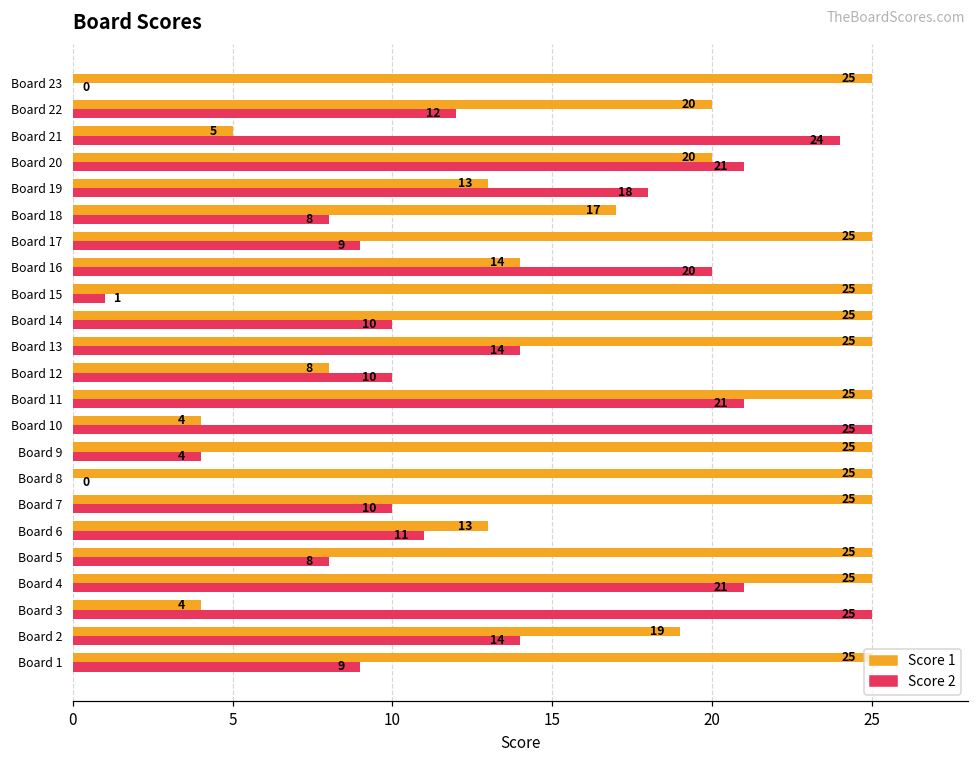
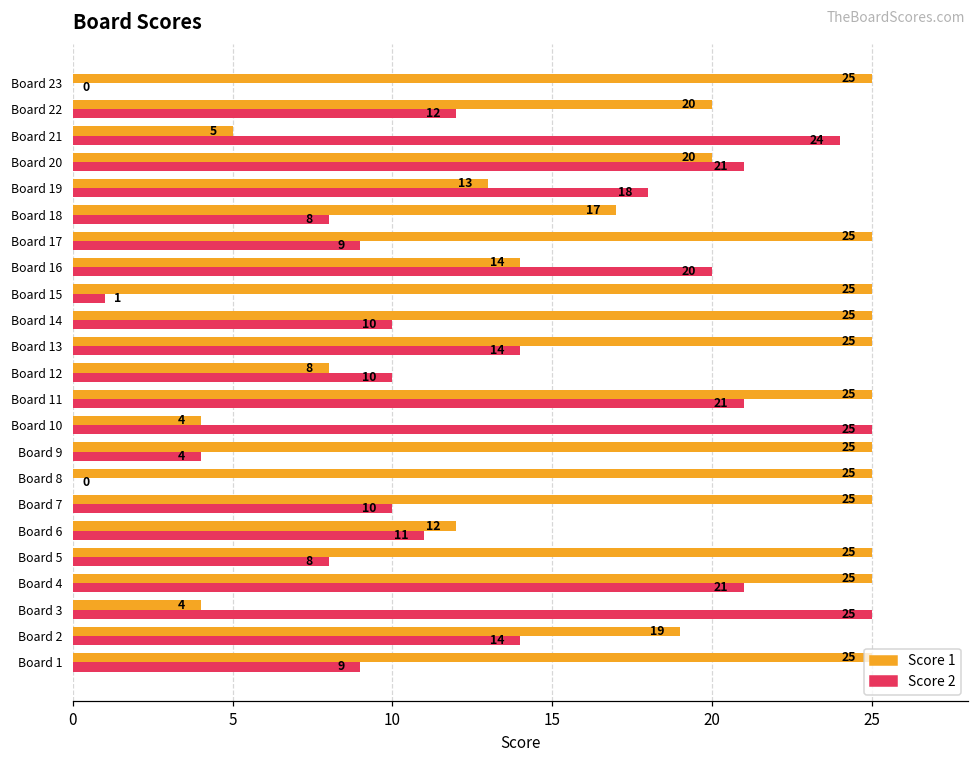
Score 1, Board 6: 13 -> 12
